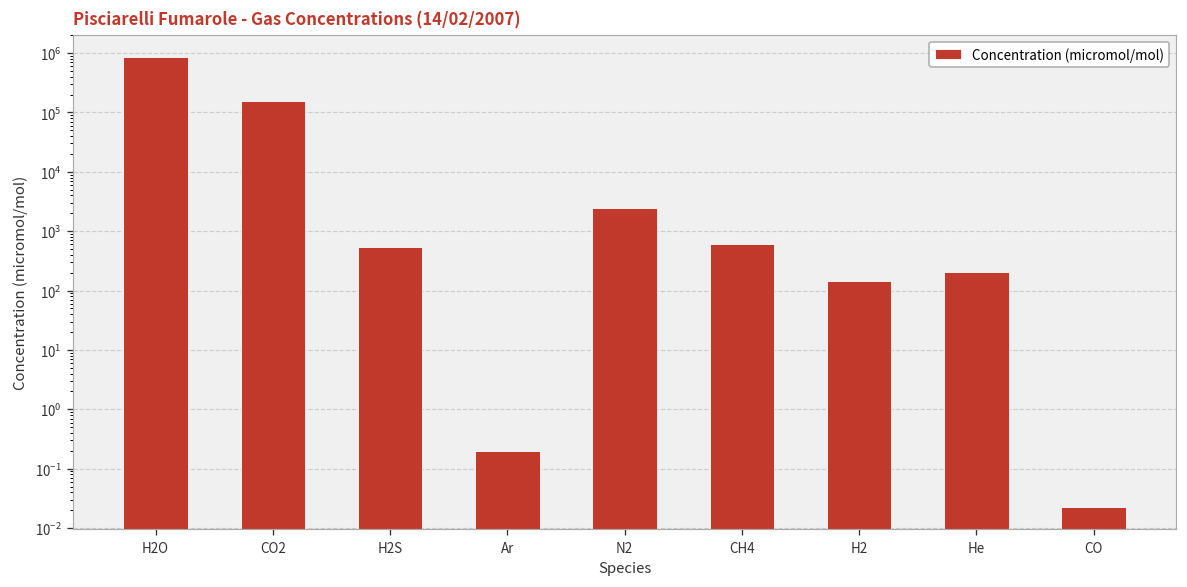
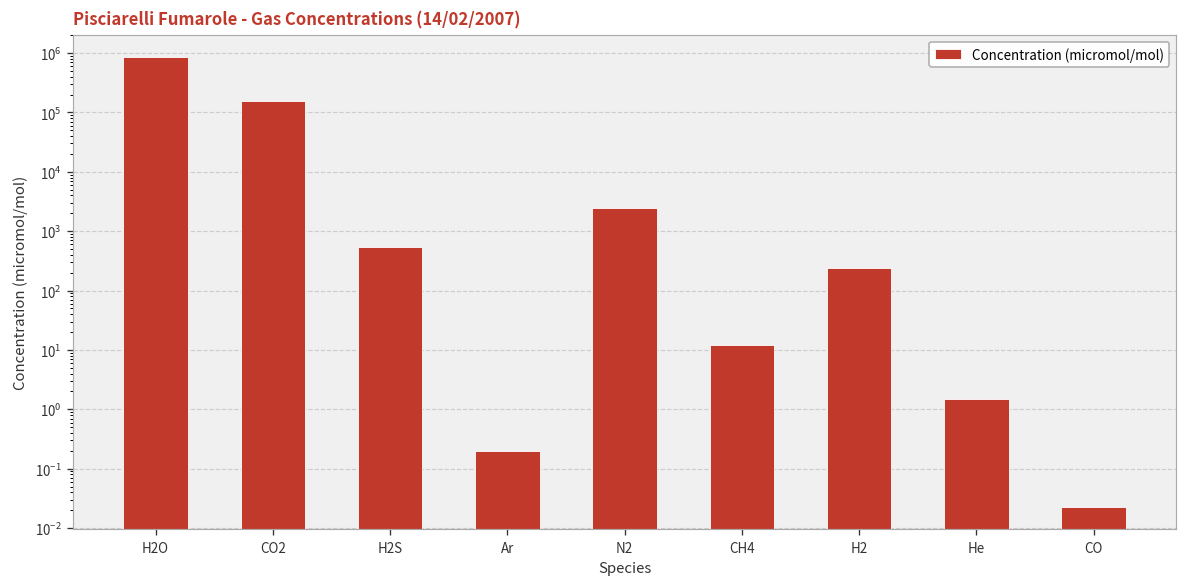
CH4: 600 -> 12
H2: 140 -> 200
He: 210 -> 1.5
